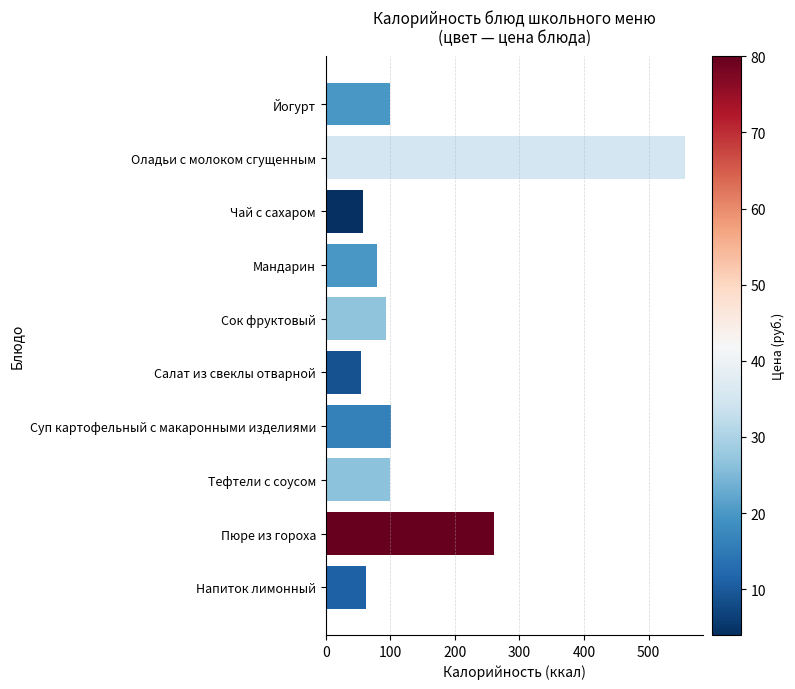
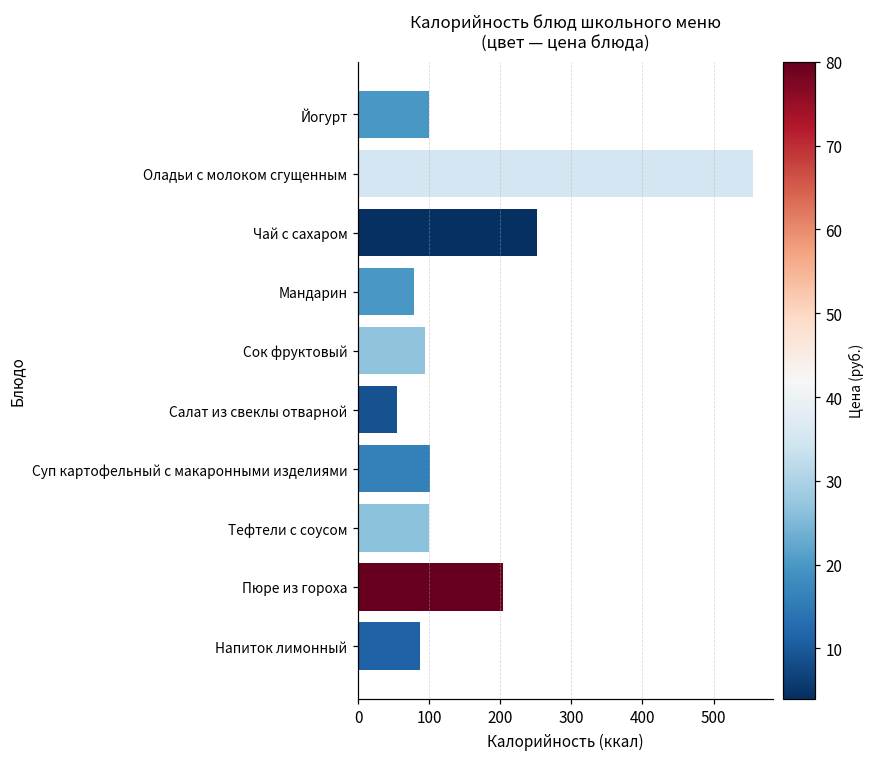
Чай с сахаром: 60 -> 250
Пюре из гороха: 260 -> 200
Напиток лимонный: 60 -> 90
